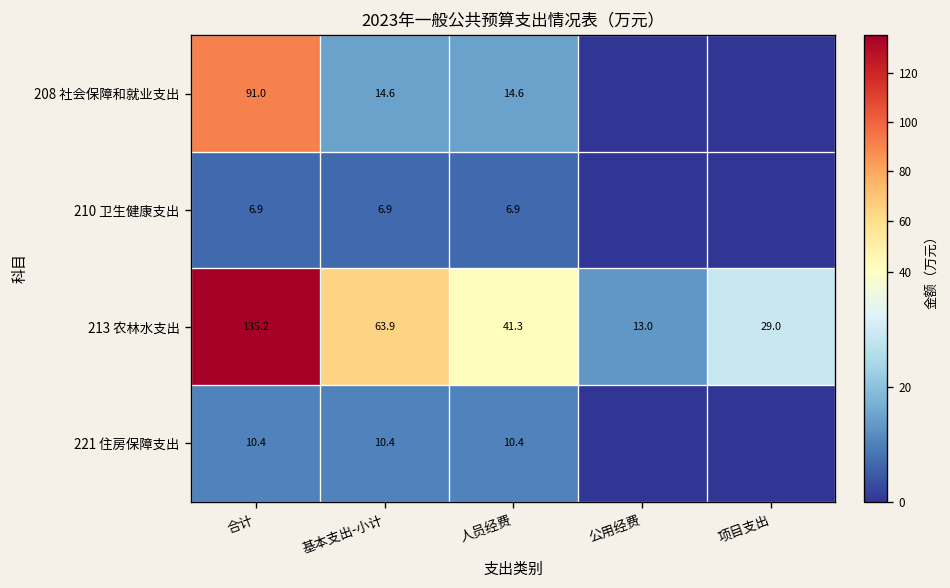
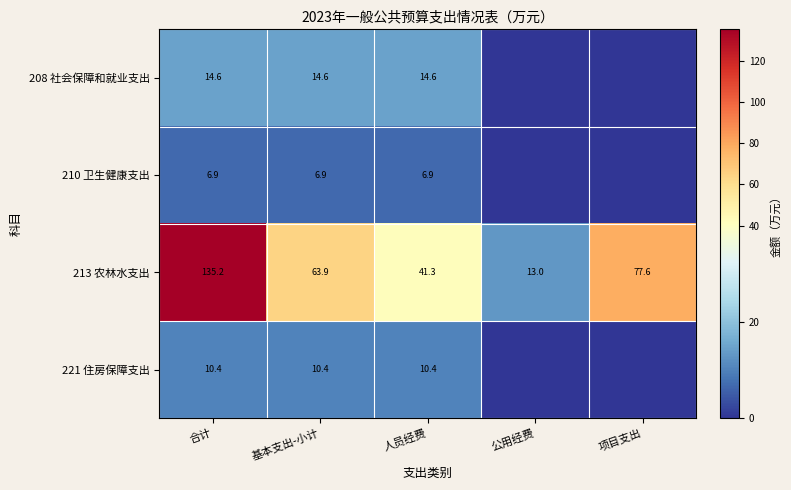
208 社会保障和就业支出, 合计: 91.0 -> 14.6
213 农林水支出, 项目支出: 29.0 -> 77.6
